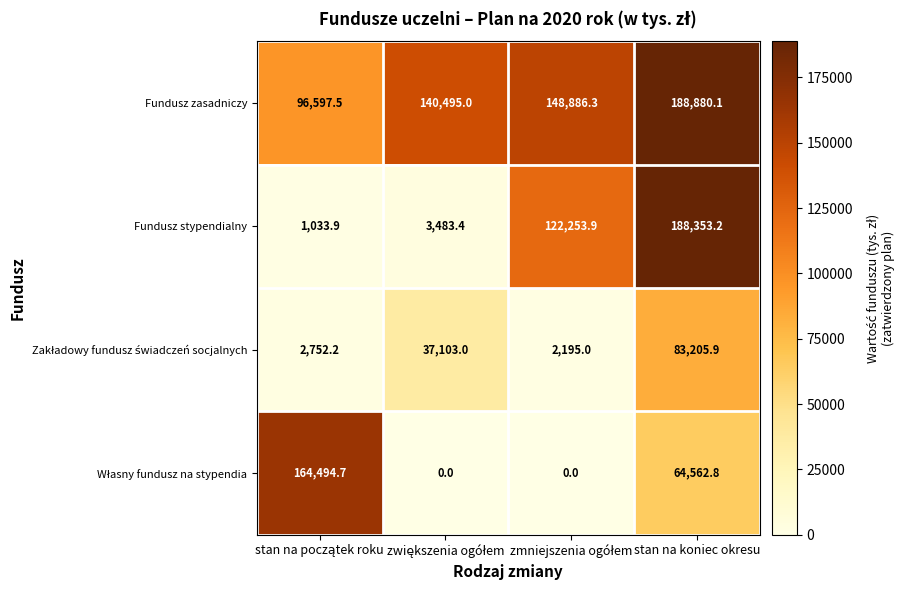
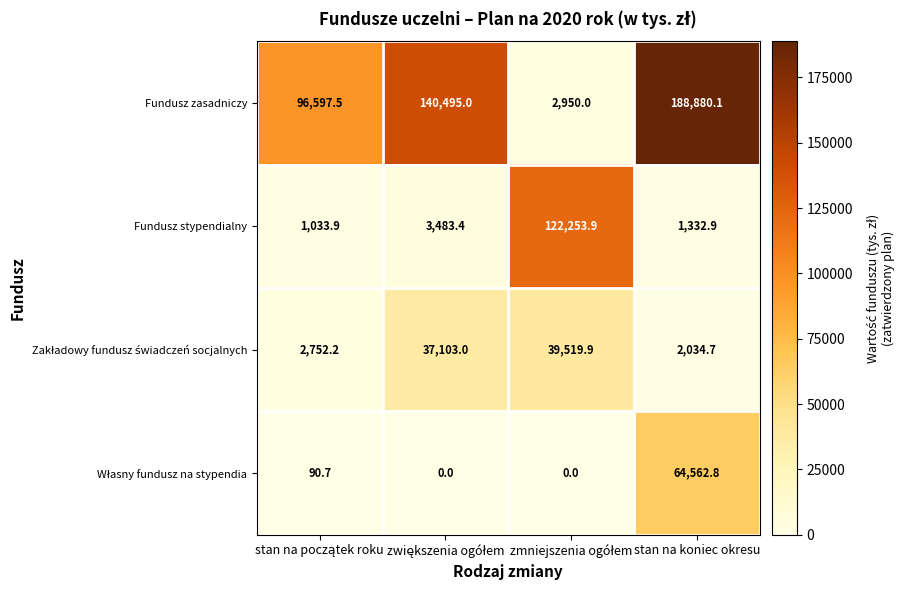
Fundusz zasadniczy, zmniejszenia ogółem: 148,886.3 -> 2,950.0
Fundusz stypendialny, stan na koniec okresu: 188,353.2 -> 1,332.9
Zakładowy fundusz świadczeń socjalnych, zmniejszenia ogółem: 2,195.0 -> 39,519.9
Zakładowy fundusz świadczeń socjalnych, stan na koniec okresu: 83,205.9 -> 2,034.7
Własny fundusz na stypendia, stan na początek roku: 164,494.7 -> 90.7
